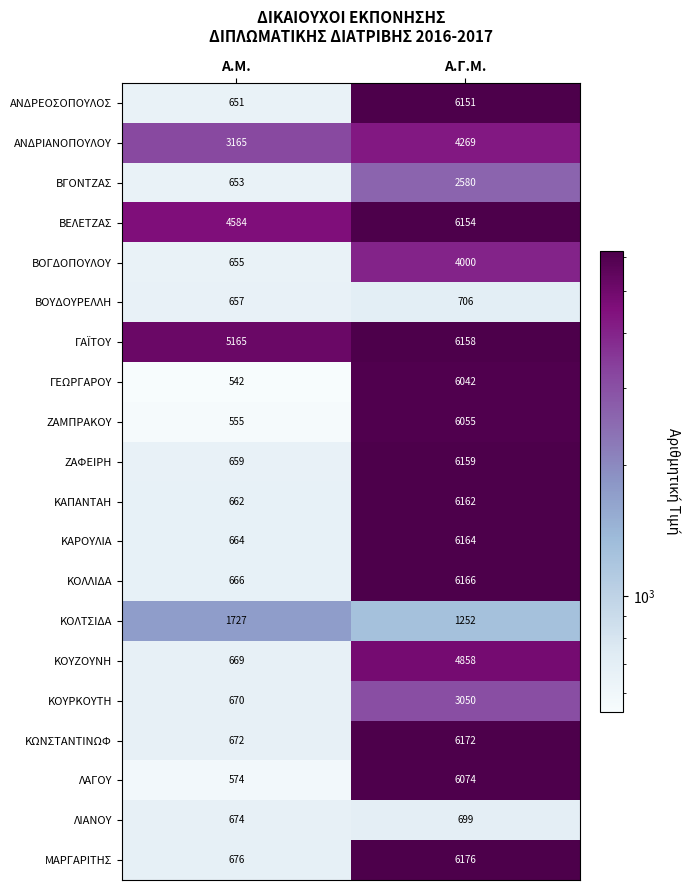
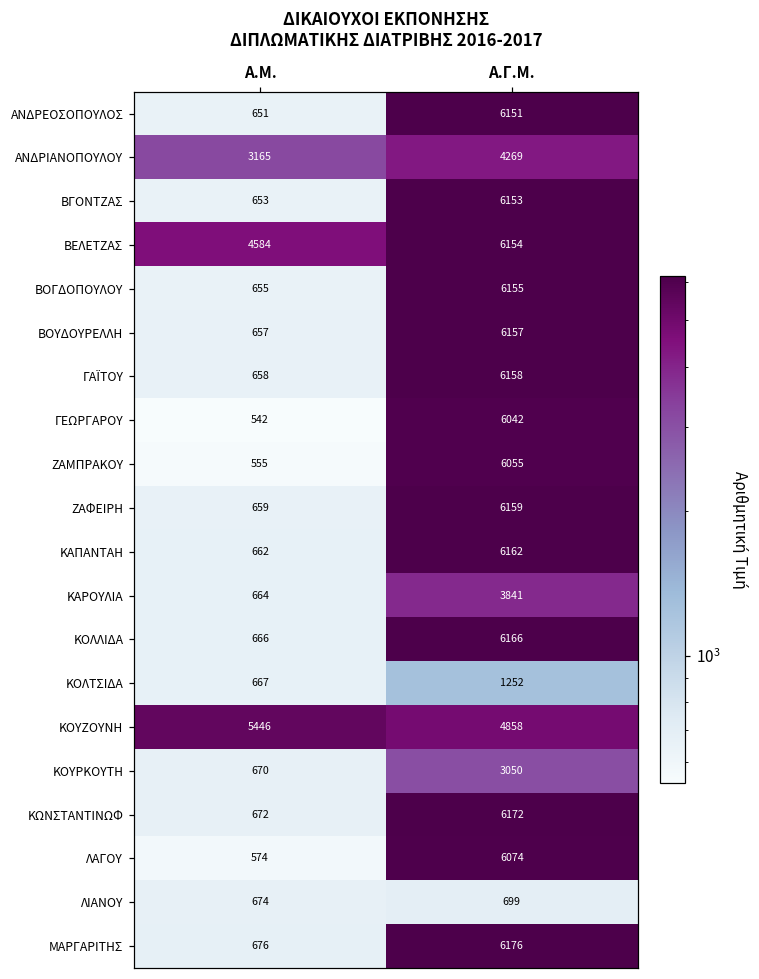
ΒΓΟΝΤΖΑΣ, Α.Γ.Μ.: 2580 -> 6153
ΒΟΓΔΟΠΟΥΛΟΥ, Α.Γ.Μ.: 4000 -> 6155
ΒΟΥΔΟΥΡΕΛΛΗ, Α.Γ.Μ.: 706 -> 6157
ΓΑΪΤΟΥ, Α.Μ.: 5165 -> 658
ΚΑΡΟΥΛΙΑ, Α.Γ.Μ.: 6164 -> 3841
ΚΟΛΤΣΙΔΑ, Α.Μ.: 1727 -> 667
ΚΟΥΖΟΥΝΗ, Α.Μ.: 669 -> 5446
